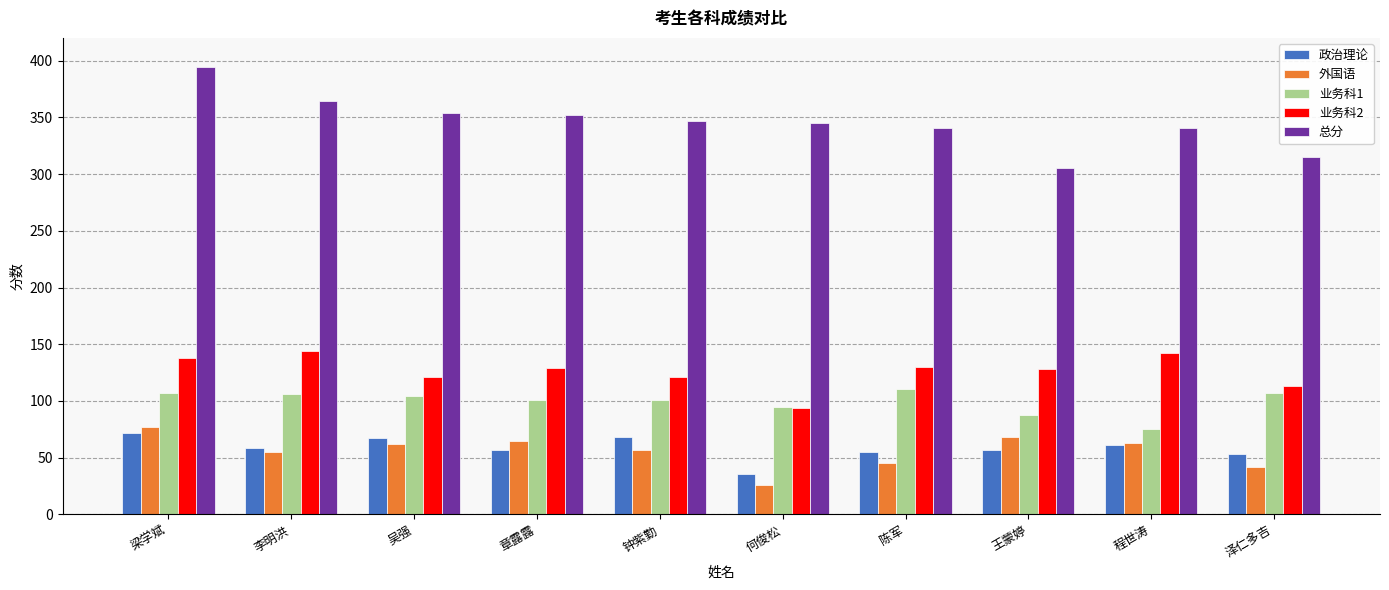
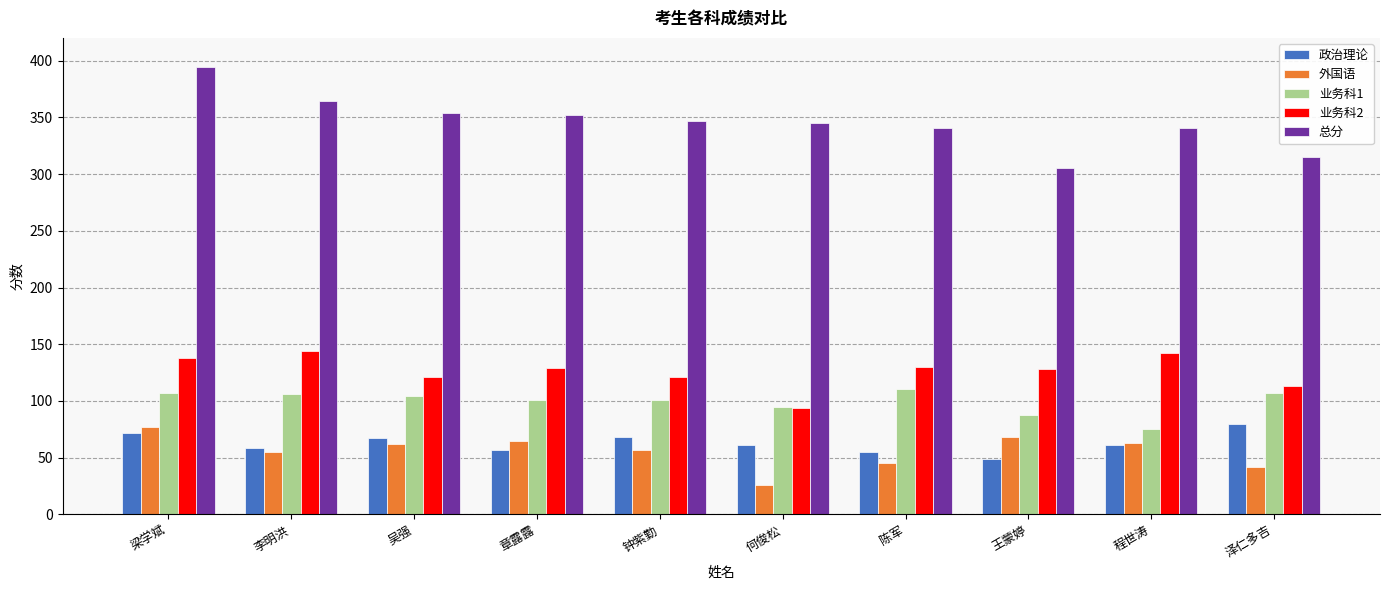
政治理论, 何俊松: 36 -> 61
政治理论, 王蒙婷: 57 -> 49
政治理论, 泽仁多吉: 53 -> 80
